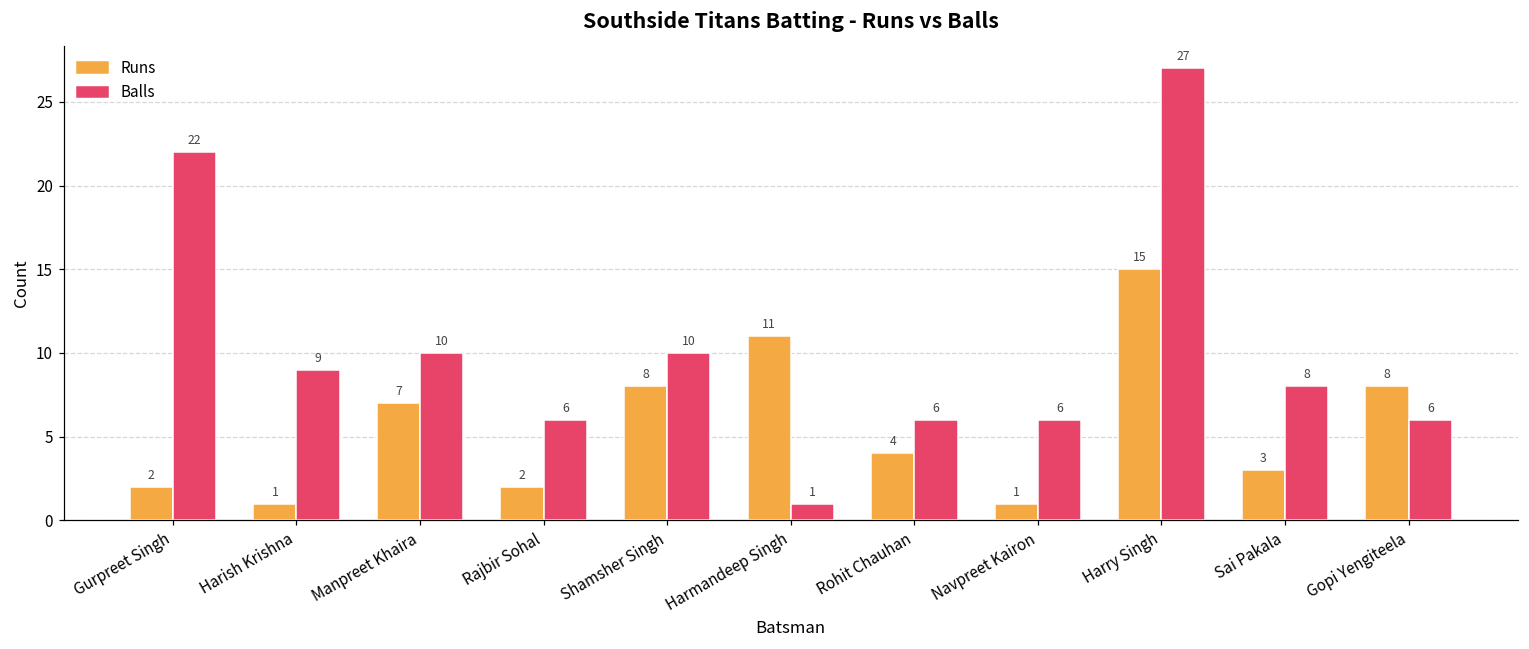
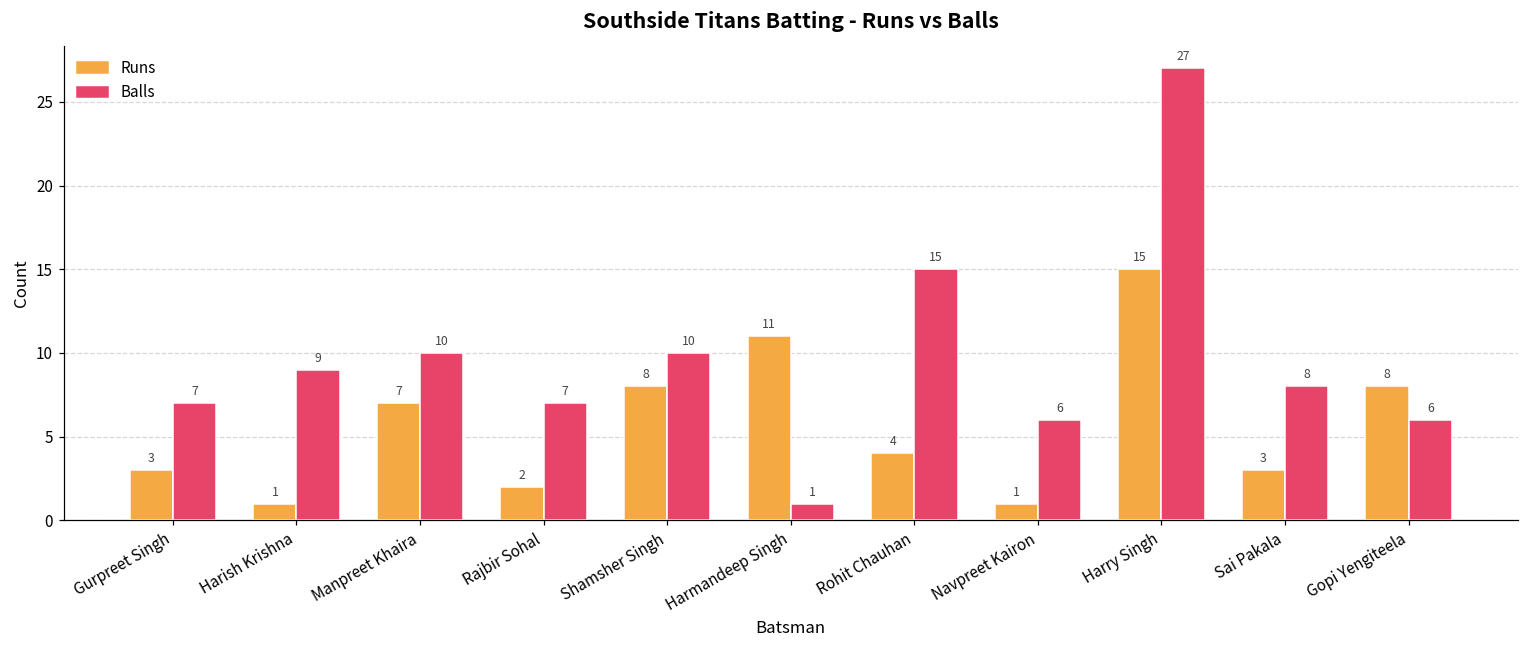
Runs, Gurpreet Singh: 2 -> 3
Balls, Gurpreet Singh: 22 -> 7
Balls, Rajbir Sohal: 6 -> 7
Balls, Rohit Chauhan: 6 -> 15
